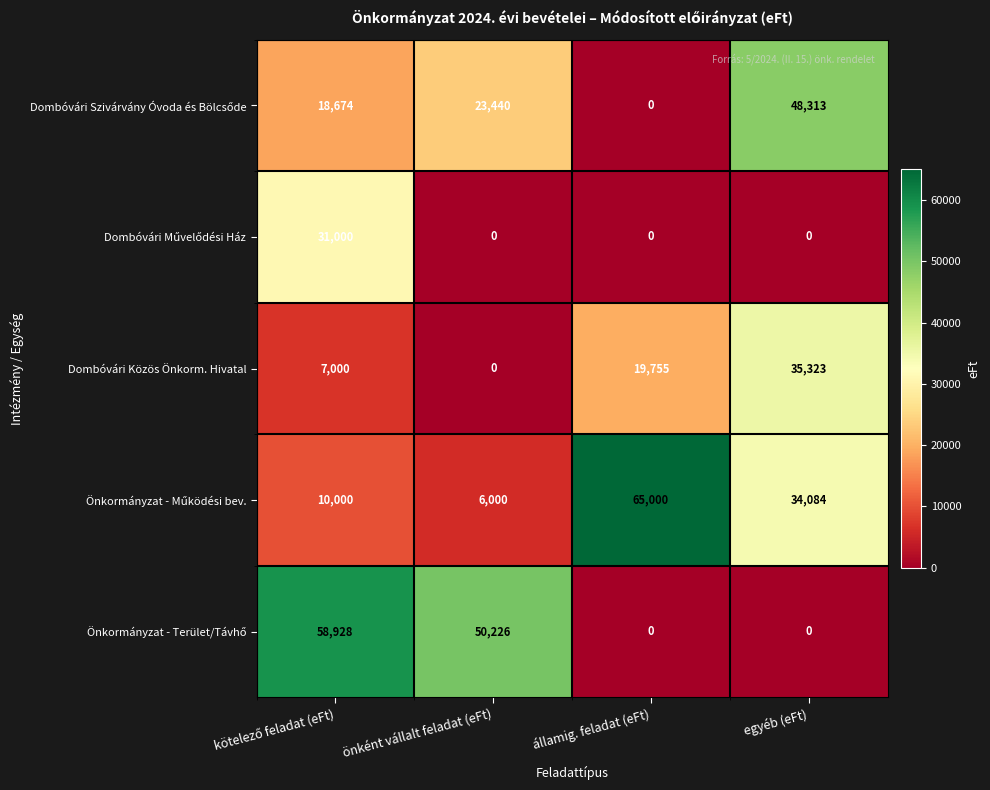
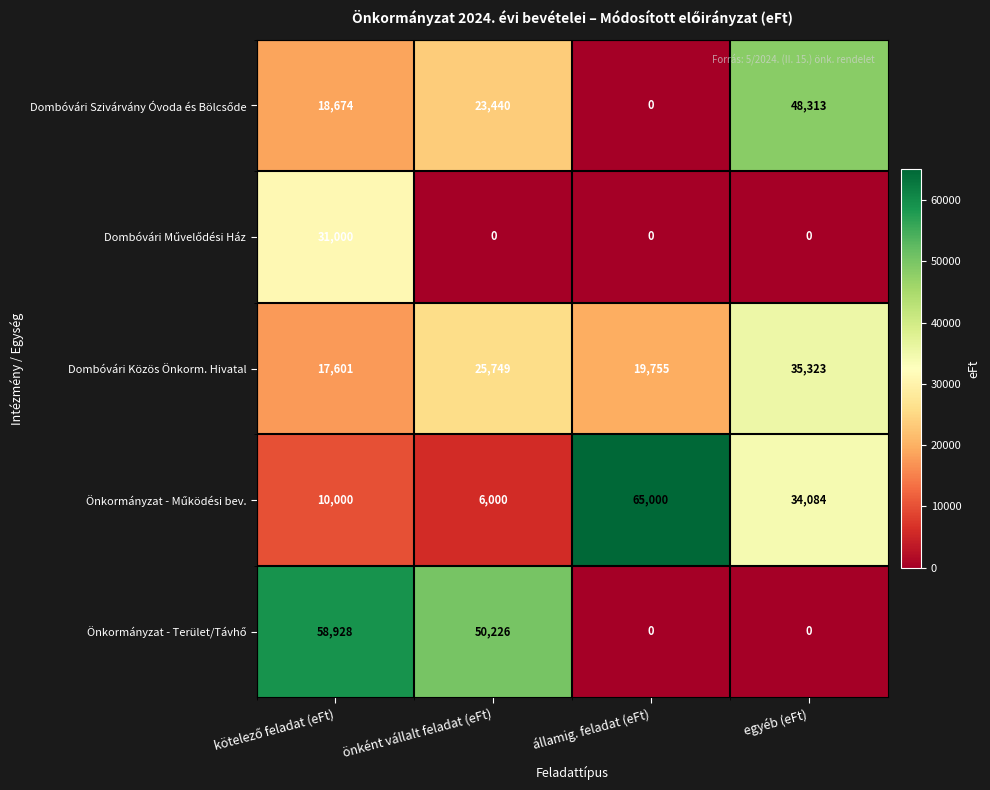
Dombóvári Közös Önkorm. Hivatal, kötelező feladat (eFt): 7,000 -> 17,601
Dombóvári Közös Önkorm. Hivatal, önként vállalt feladat (eFt): 0 -> 25,749
